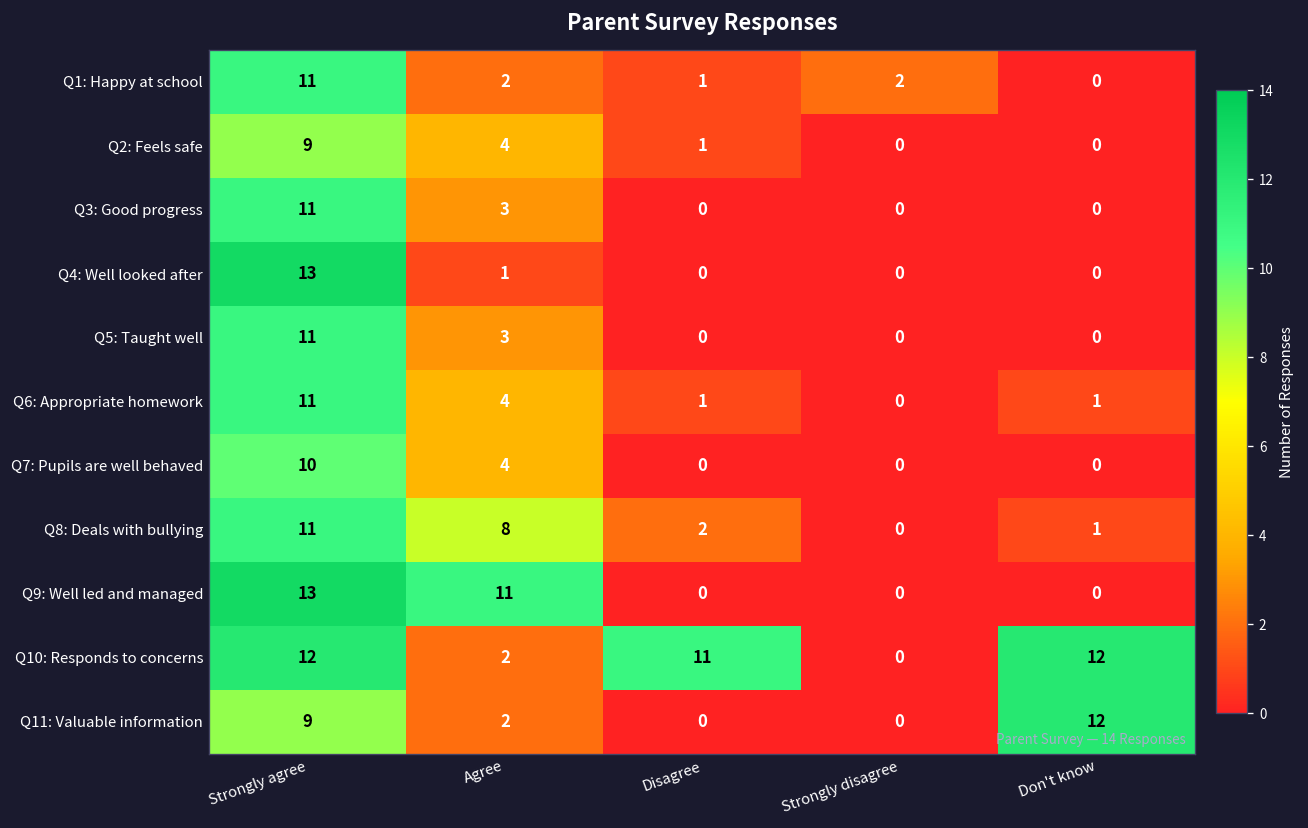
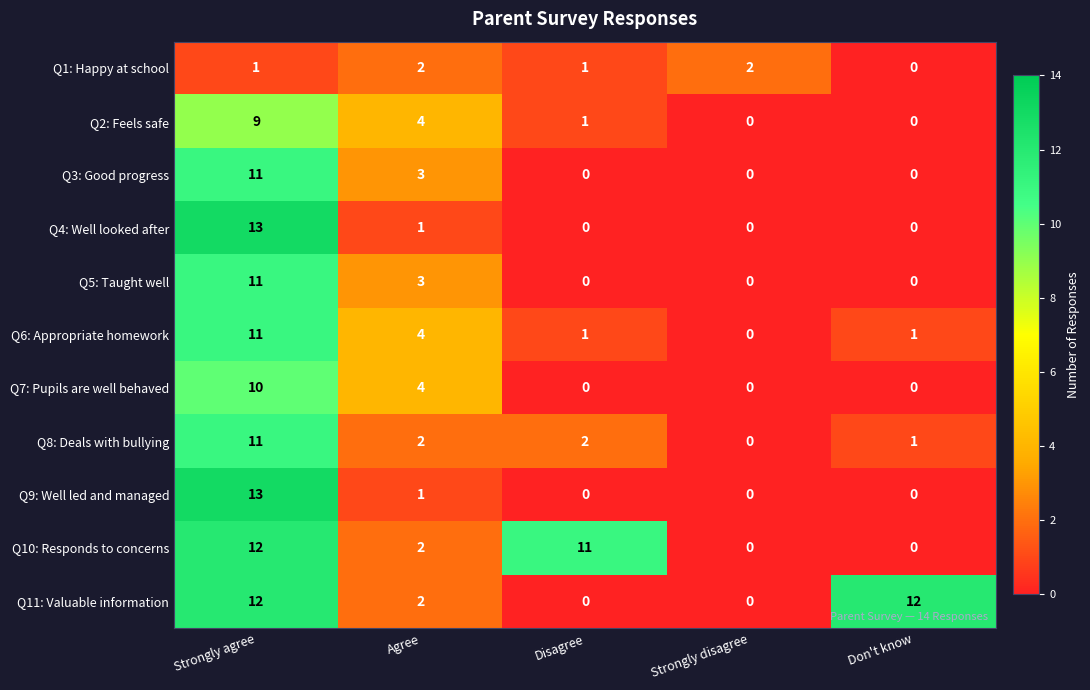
Q1: Happy at school, Strongly agree: 11 -> 1
Q8: Deals with bullying, Agree: 8 -> 2
Q9: Well led and managed, Agree: 11 -> 1
Q10: Responds to concerns, Don't know: 12 -> 0
Q11: Valuable information, Strongly agree: 9 -> 12
